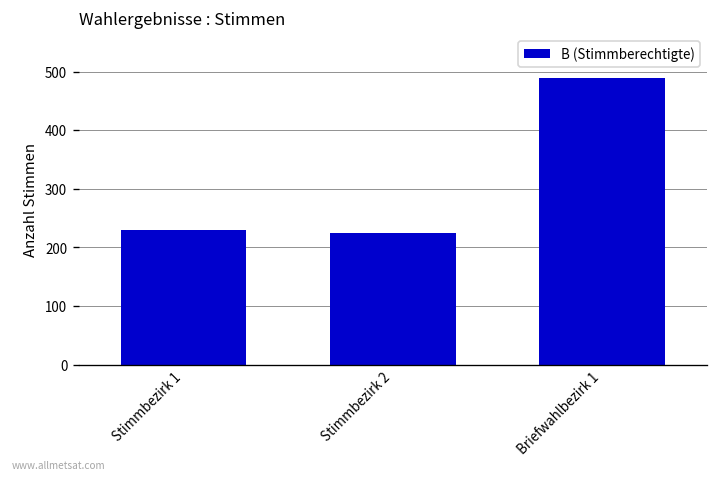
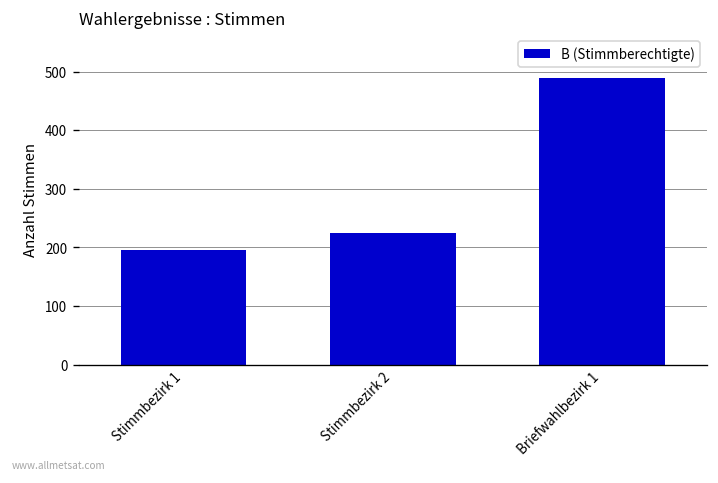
Stimmbezirk 1: 230 -> 200
